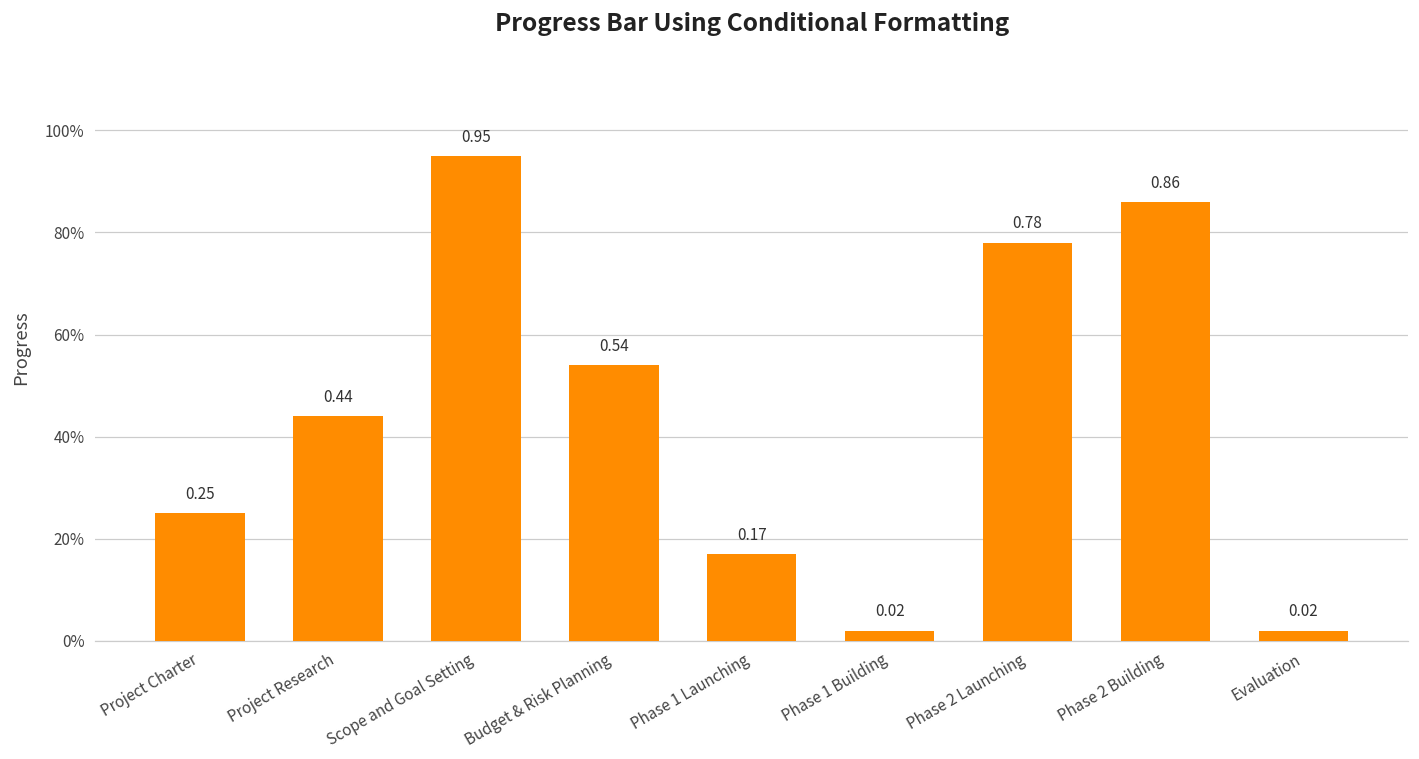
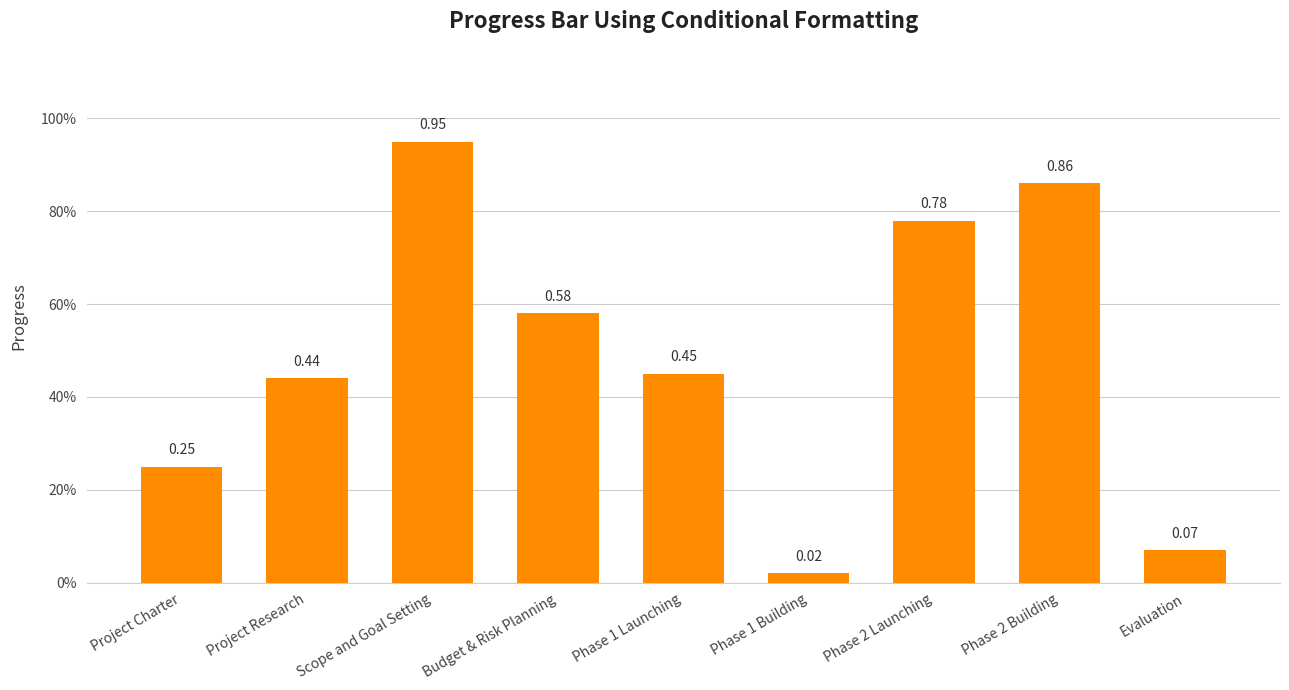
Budget & Risk Planning: 0.54 -> 0.58
Phase 1 Launching: 0.17 -> 0.45
Evaluation: 0.02 -> 0.07
